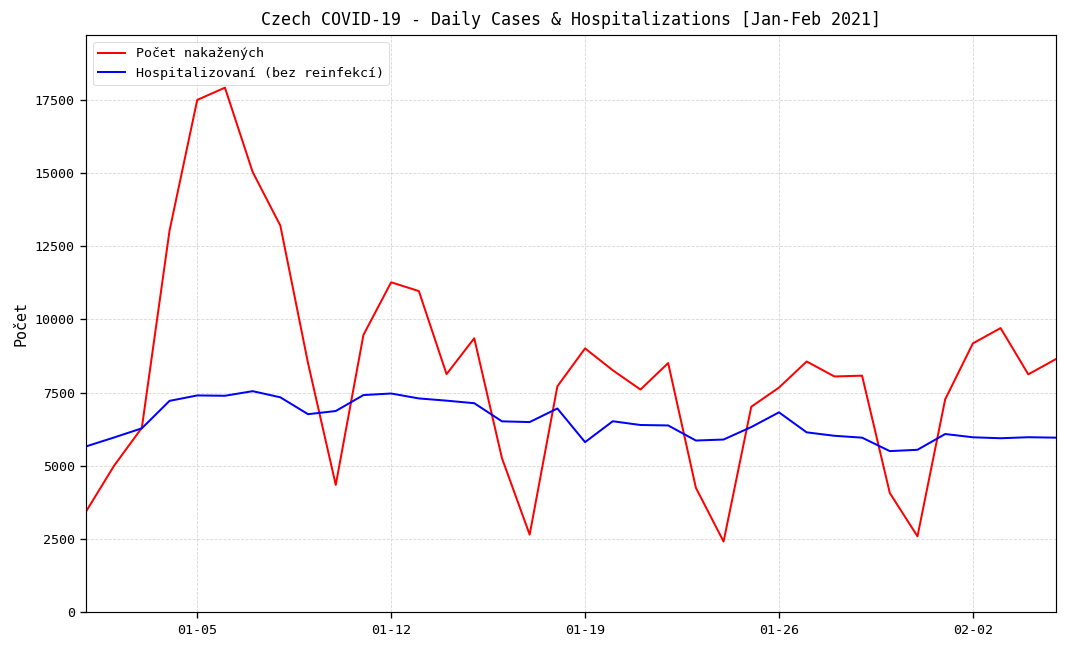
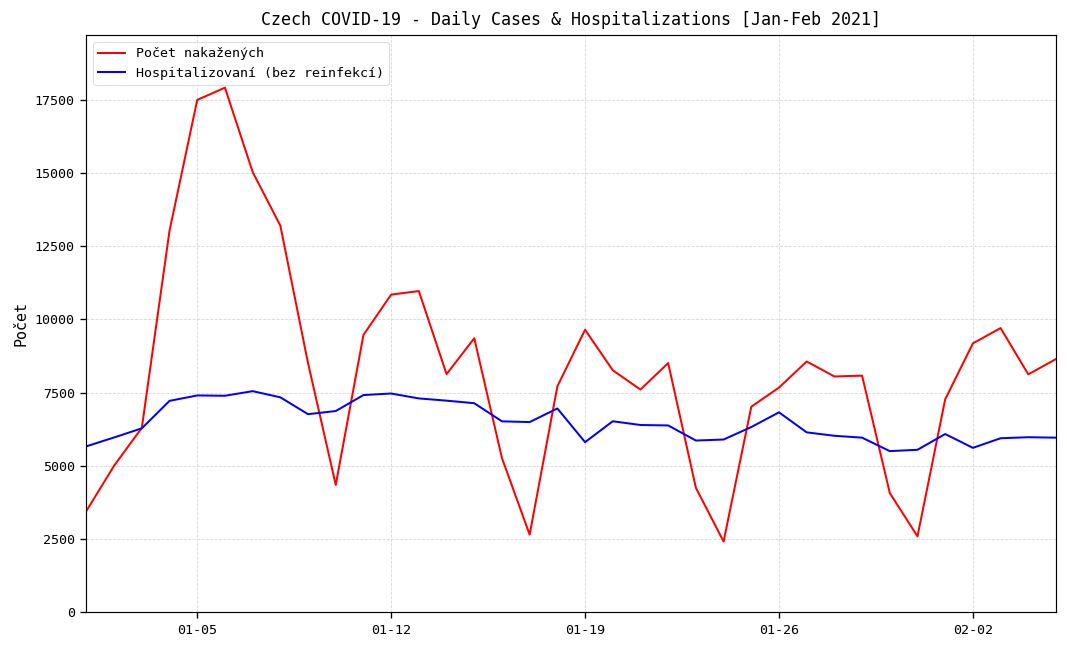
Počet nakažených, 01-12: 11300 -> 10800
Počet nakažených, 01-19: 9000 -> 9600
Hospitalizovaní (bez reinfekcí), 02-02: 6000 -> 5600
